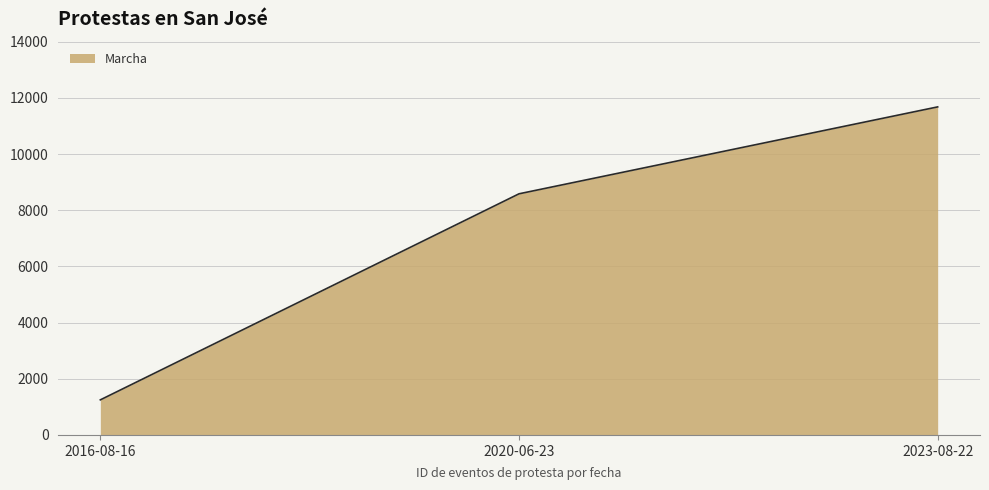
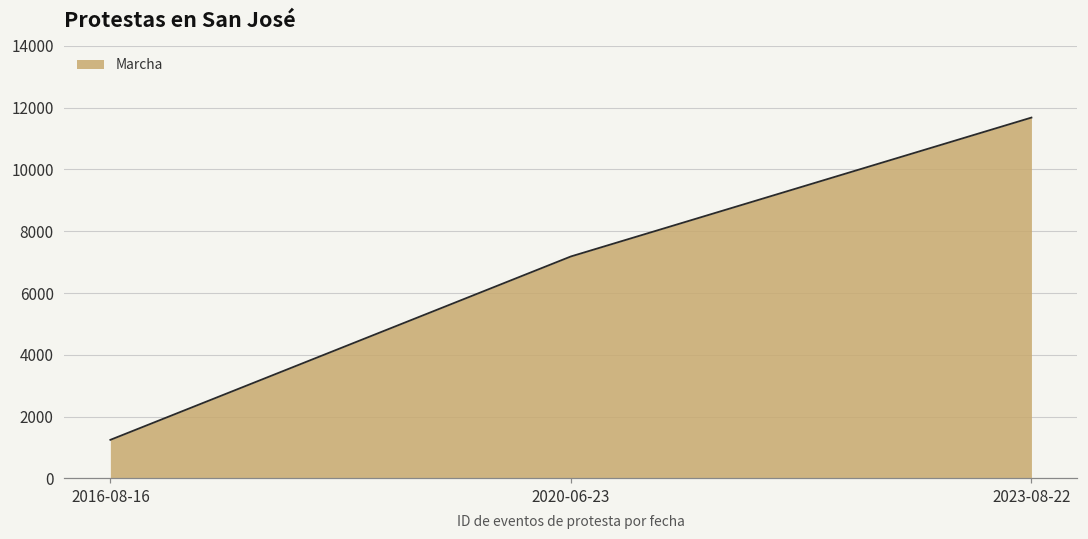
2020-06-23: 8600 -> 7200
